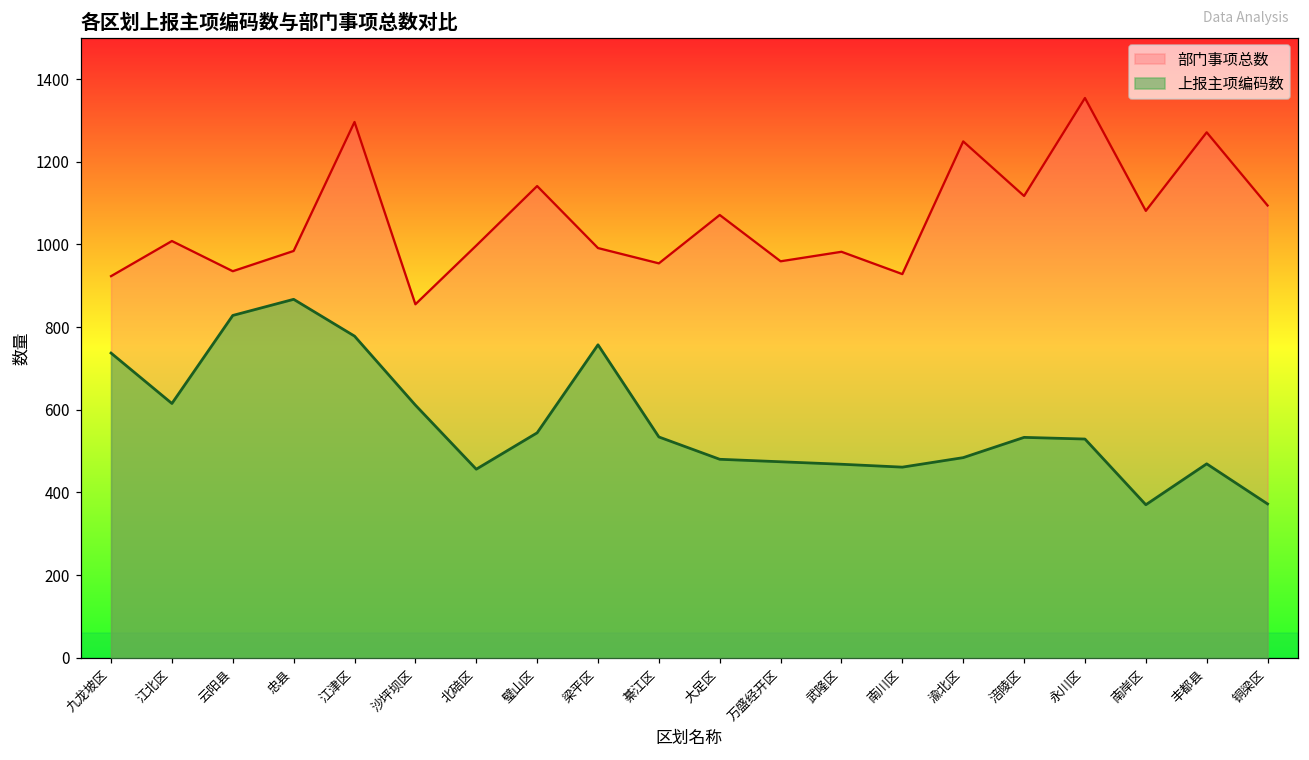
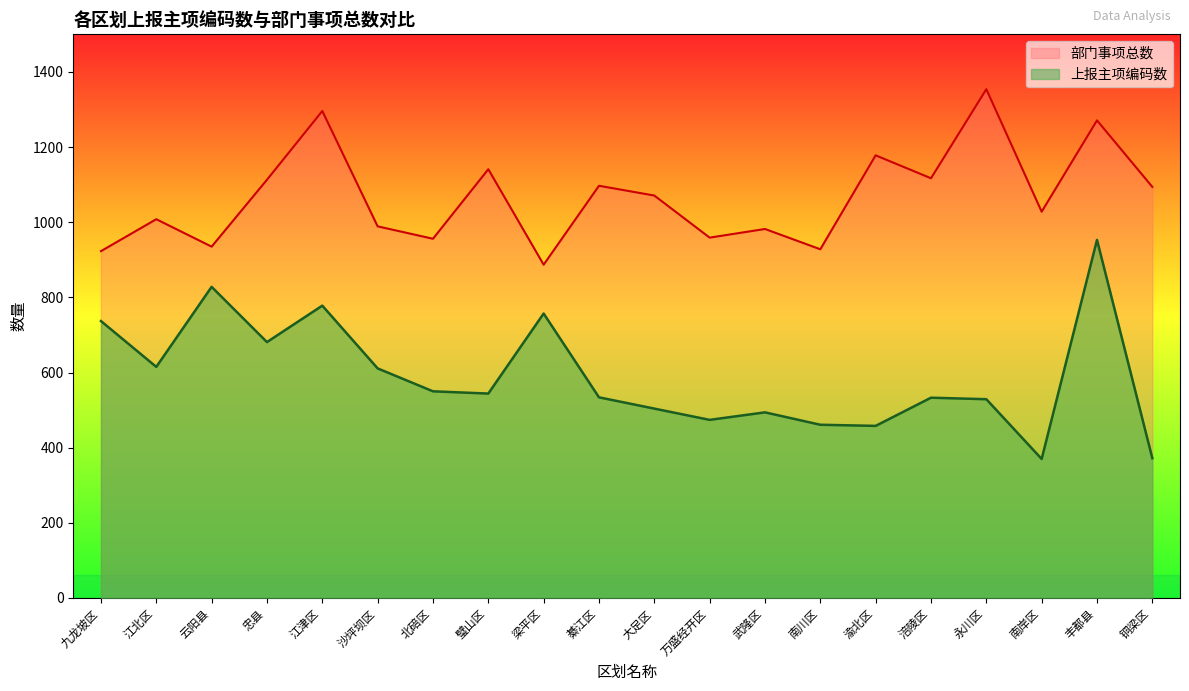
部门事项总数, 忠县: 980 -> 1110
上报主项编码数, 忠县: 870 -> 680
部门事项总数, 沙坪坝区: 860 -> 990
部门事项总数, 北碚区: 1000 -> 960
上报主项编码数, 北碚区: 460 -> 550
部门事项总数, 梁平区: 990 -> 890
部门事项总数, 綦江区: 950 -> 1100
上报主项编码数, 大足区: 480 -> 500
上报主项编码数, 武隆区: 470 -> 490
部门事项总数, 渝北区: 1250 -> 1180
上报主项编码数, 渝北区: 480 -> 460
部门事项总数, 南岸区: 1080 -> 1030
上报主项编码数, 丰都县: 470 -> 950
